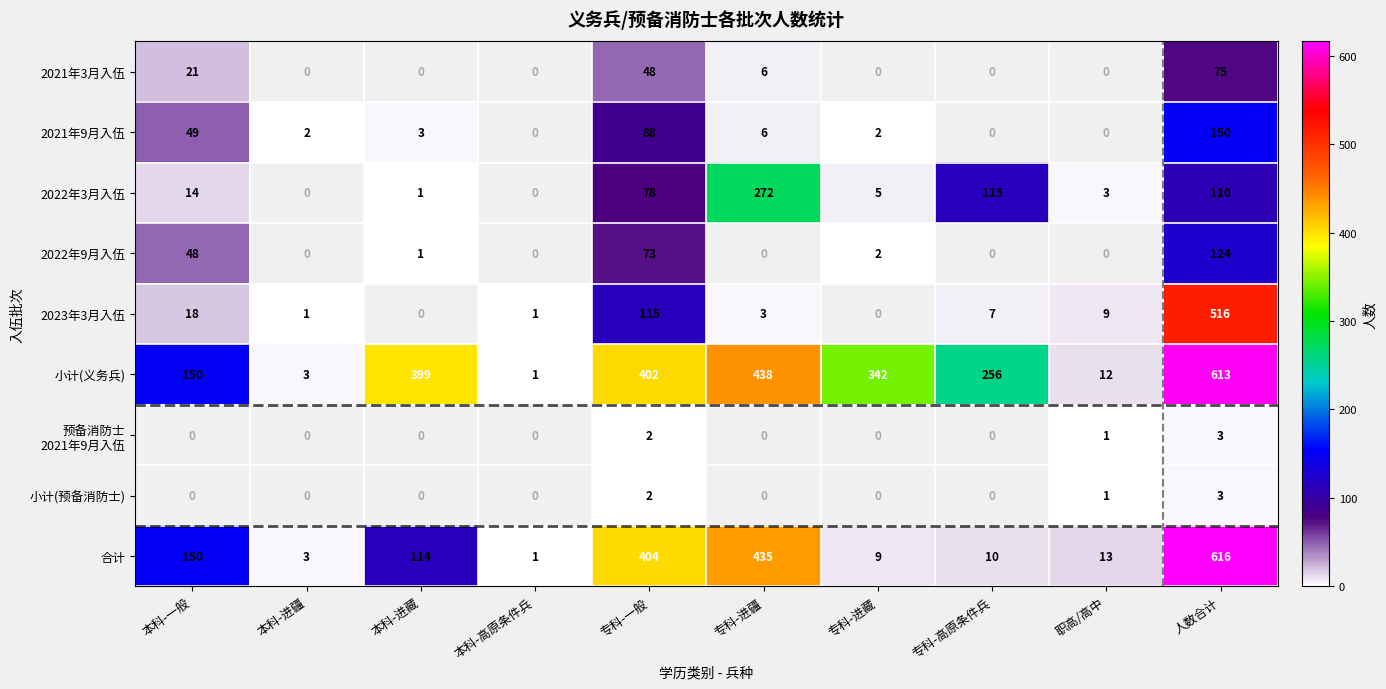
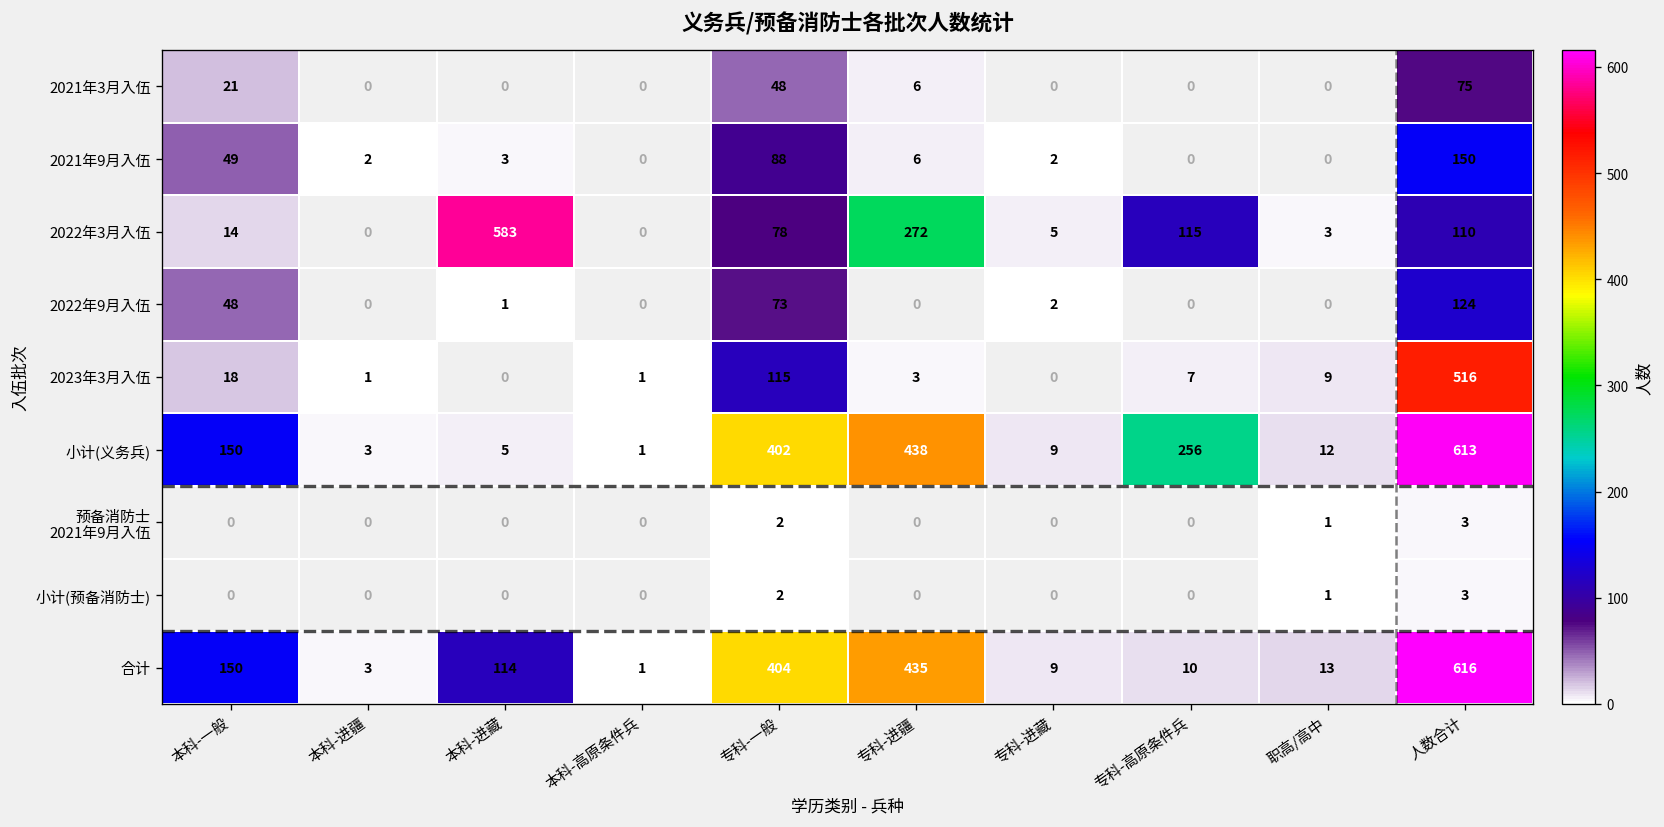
2022年3月入伍, 本科-进藏: 1 -> 583
小计(义务兵), 本科-进藏: 399 -> 5
小计(义务兵), 专科-进藏: 342 -> 9
